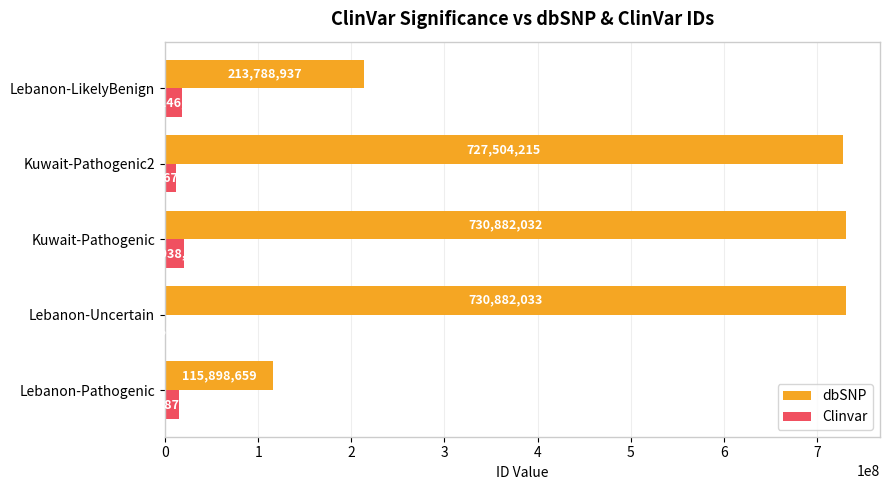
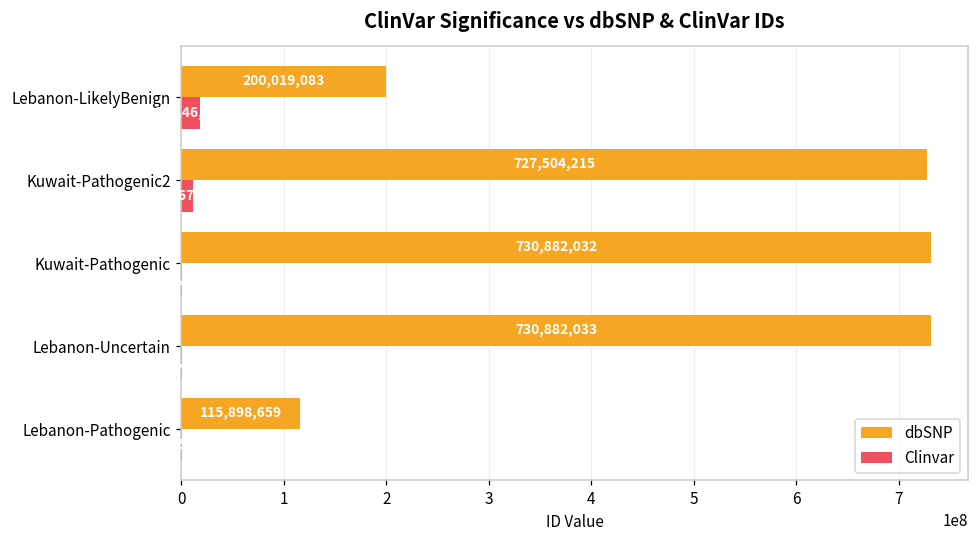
dbSNP, Lebanon-LikelyBenign: 213,788,937 -> 200,019,083
Clinvar, Kuwait-Pathogenic: 20000000 -> 0
Clinvar, Lebanon-Pathogenic: 10000000 -> 0
